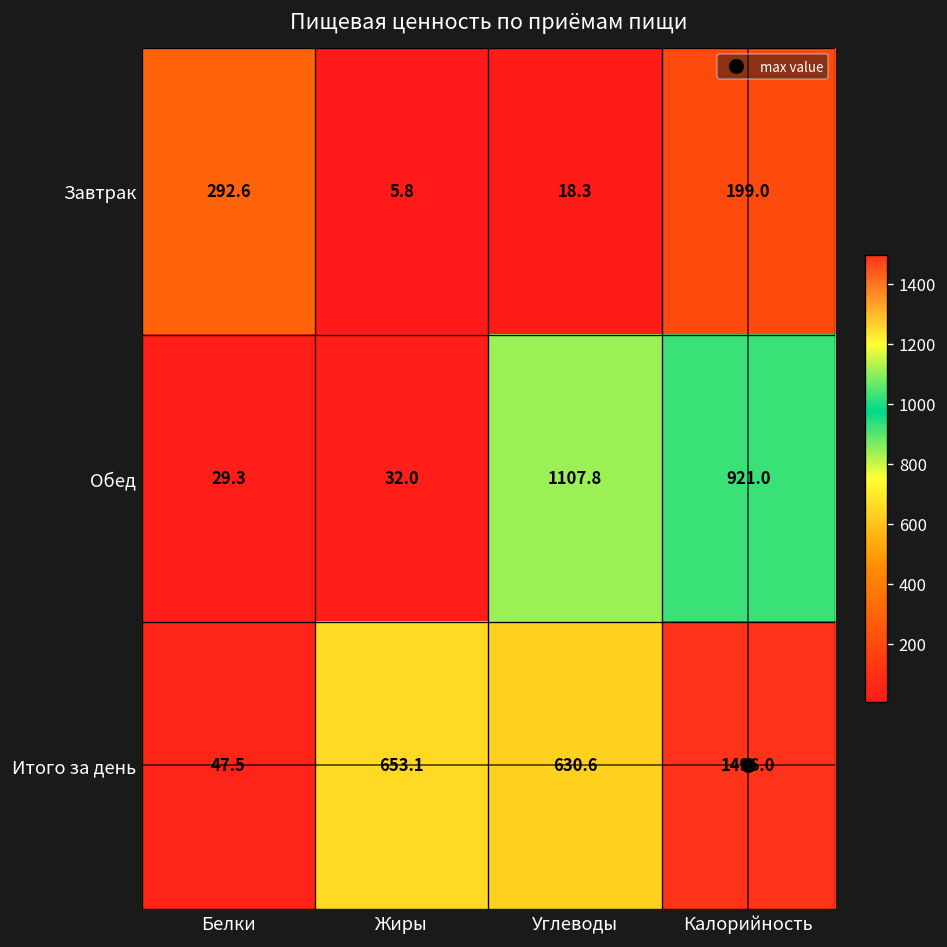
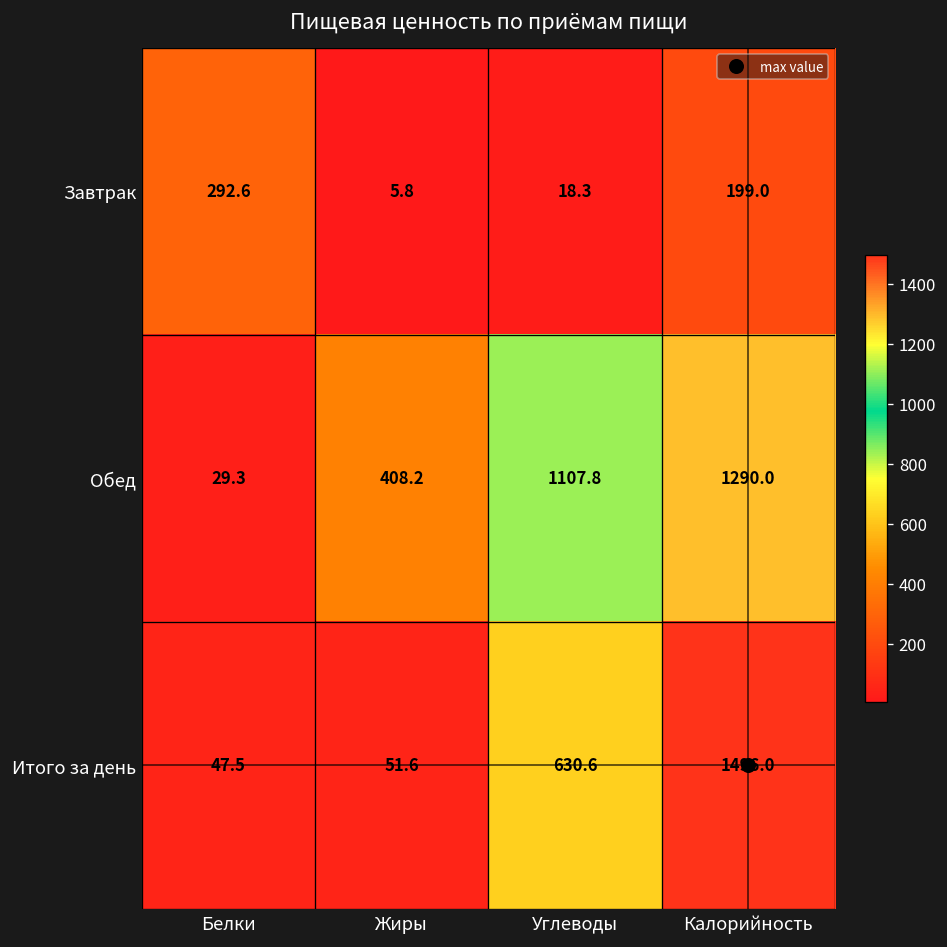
Обед, Жиры: 32.0 -> 408.2
Обед, Калорийность: 921.0 -> 1290.0
Итого за день, Жиры: 653.1 -> 51.6
